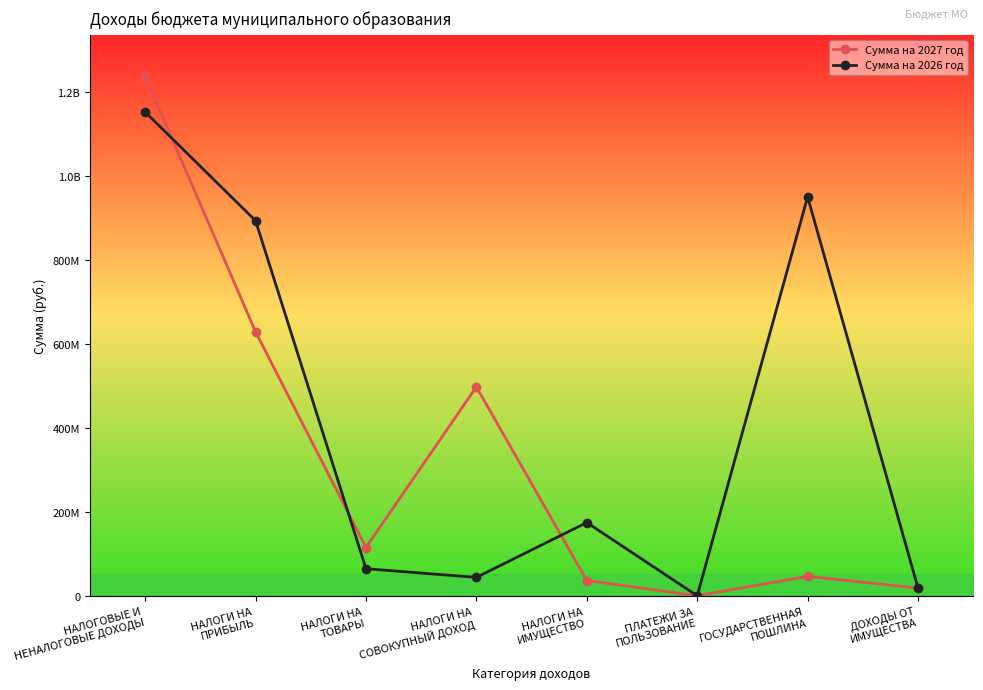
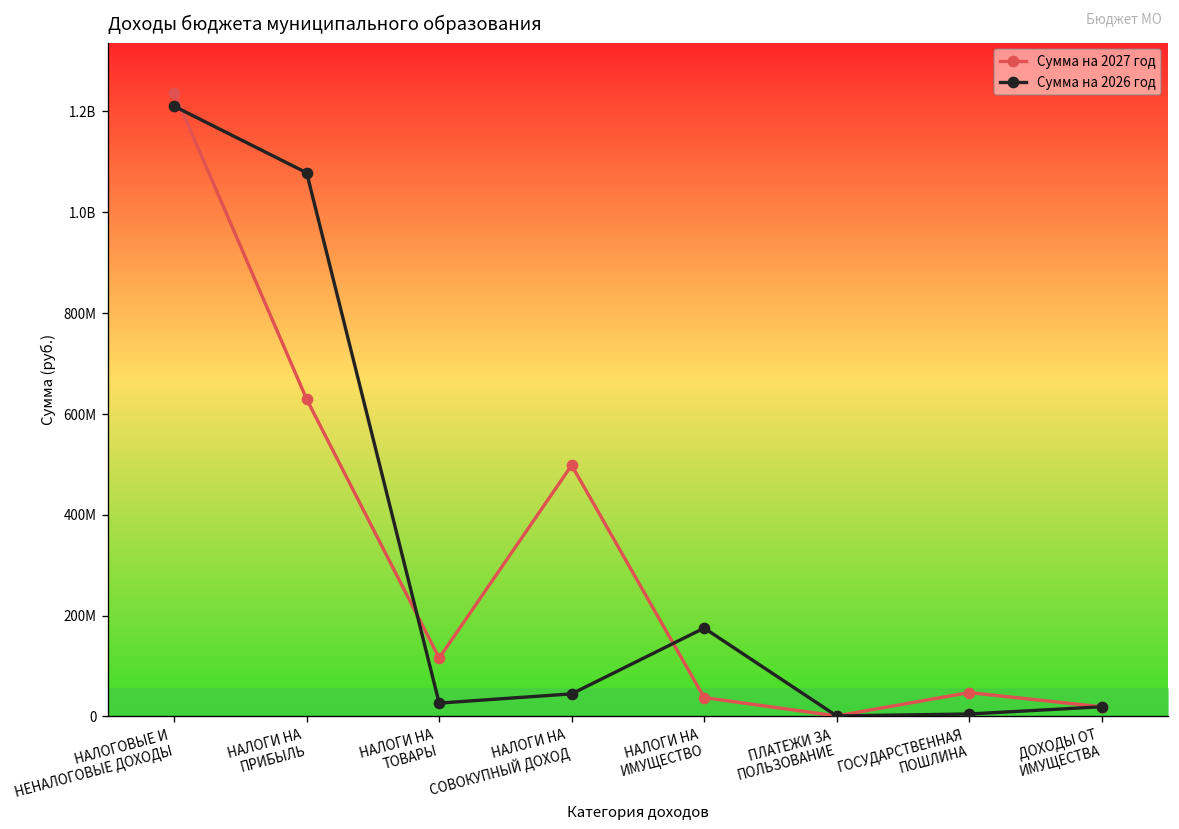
Сумма на 2026 год, НАЛОГОВЫЕ И НЕНАЛОГОВЫЕ ДОХОДЫ: 1150000000 -> 1210000000
Сумма на 2026 год, НАЛОГИ НА ПРИБЫЛЬ: 890000000 -> 1080000000
Сумма на 2026 год, НАЛОГИ НА ТОВАРЫ: 70000000 -> 30000000
Сумма на 2026 год, ГОСУДАРСТВЕННАЯ ПОШЛИНА: 950000000 -> 0
